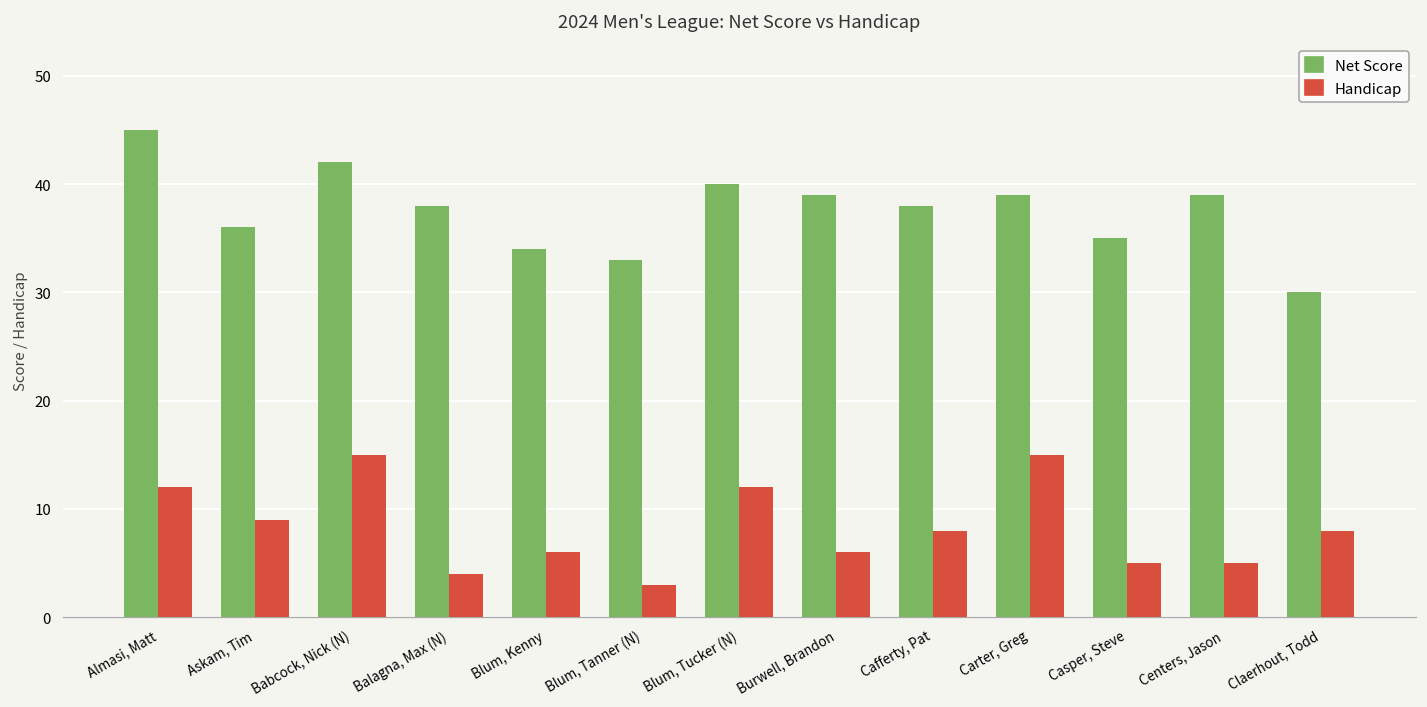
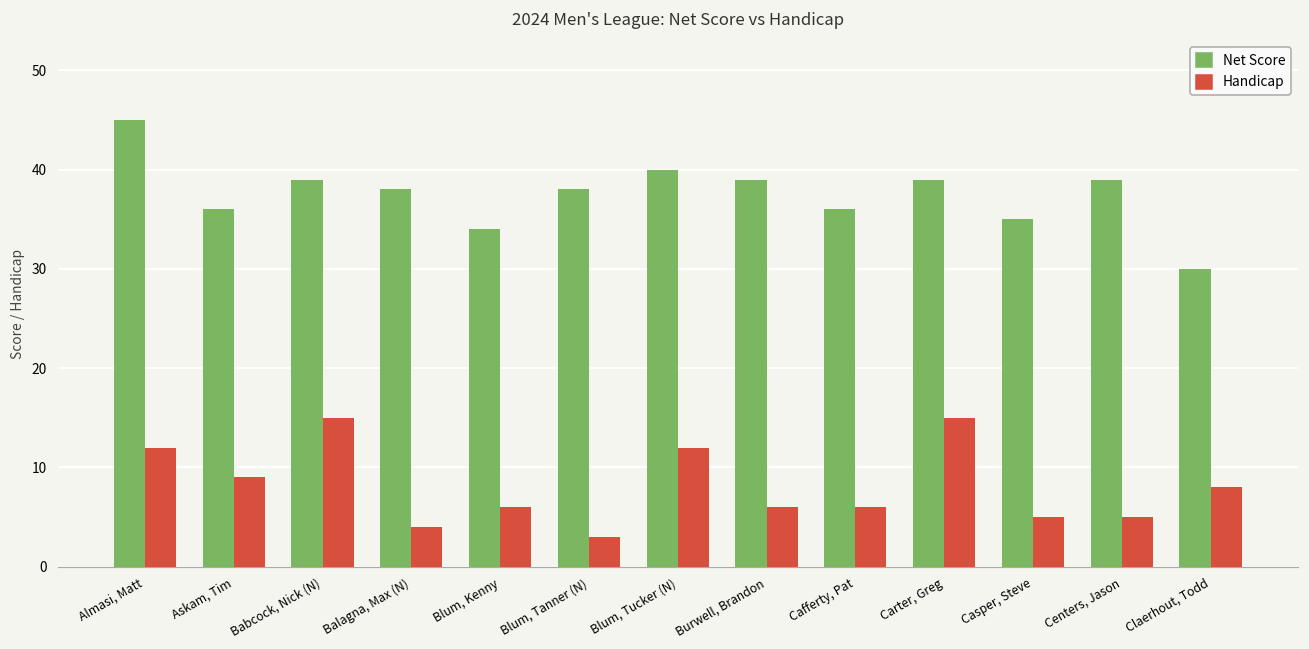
Net Score, Babcock, Nick (N): 42 -> 39
Net Score, Blum, Tanner (N): 33 -> 38
Net Score, Cafferty, Pat: 38 -> 36
Handicap, Cafferty, Pat: 8 -> 6
